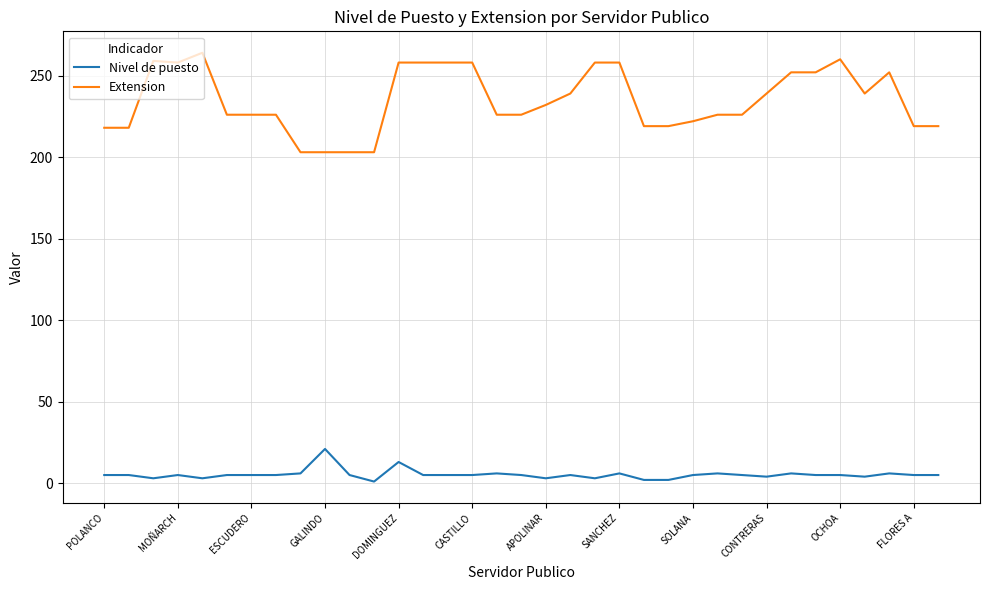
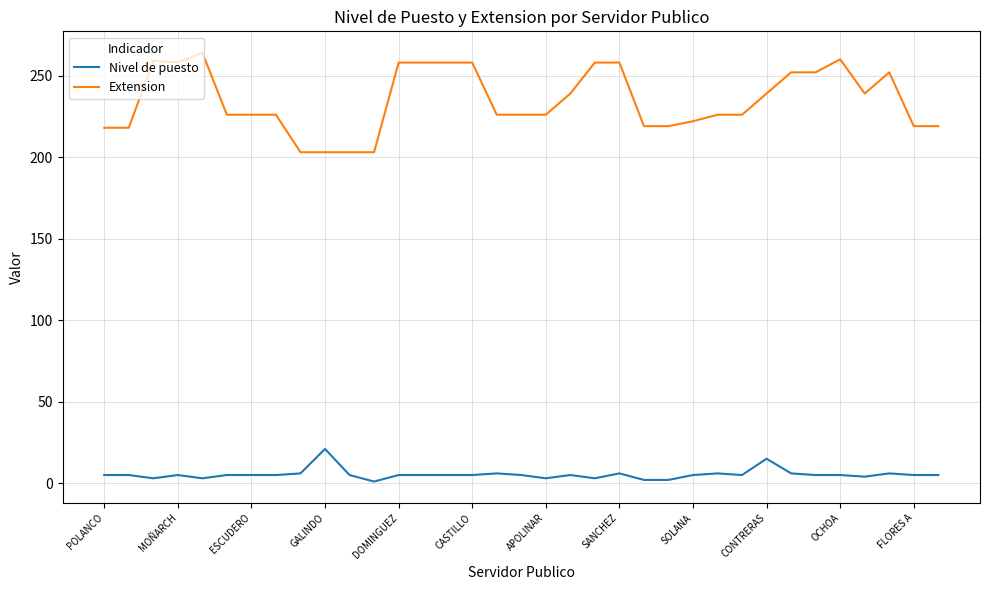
Nivel de puesto, DOMINGUEZ: 13 -> 5
Extension, APOLINAR: 232 -> 226
Nivel de puesto, CONTRERAS: 4 -> 15
